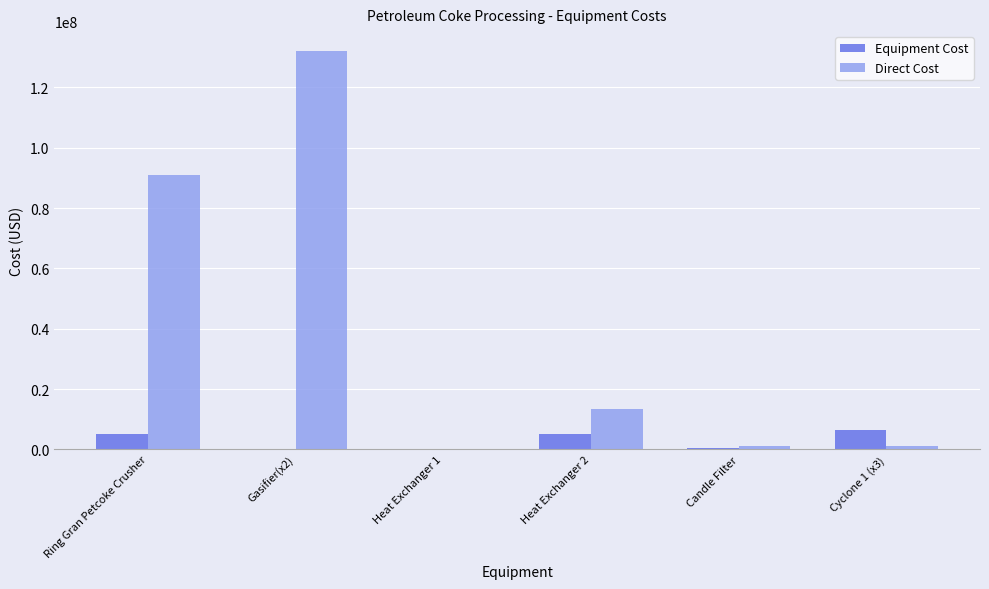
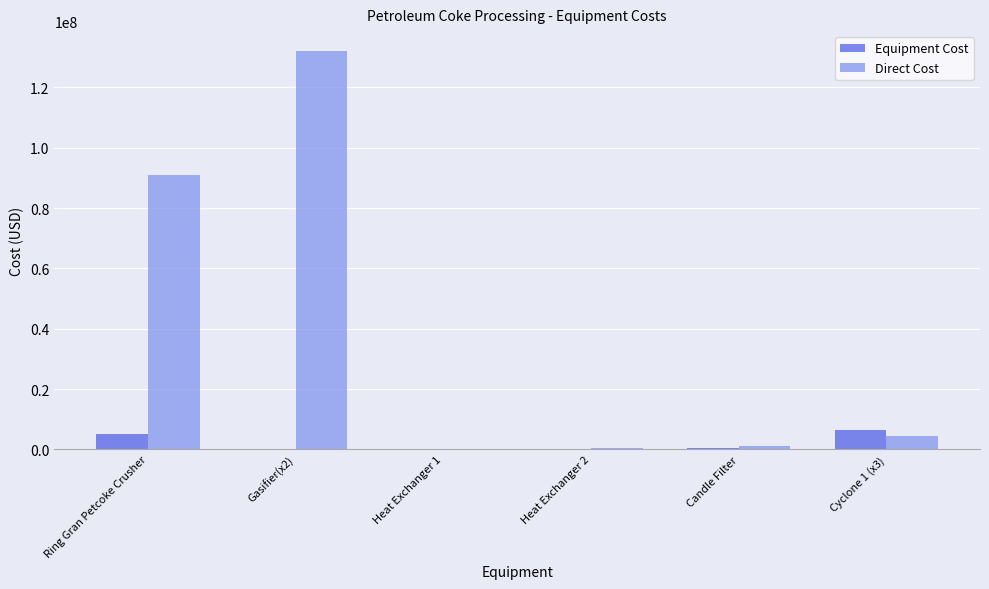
Equipment Cost, Heat Exchanger 2: 5000000 -> 0
Direct Cost, Heat Exchanger 2: 13000000 -> 0
Direct Cost, Cyclone 1 (x3): 1000000 -> 5000000
